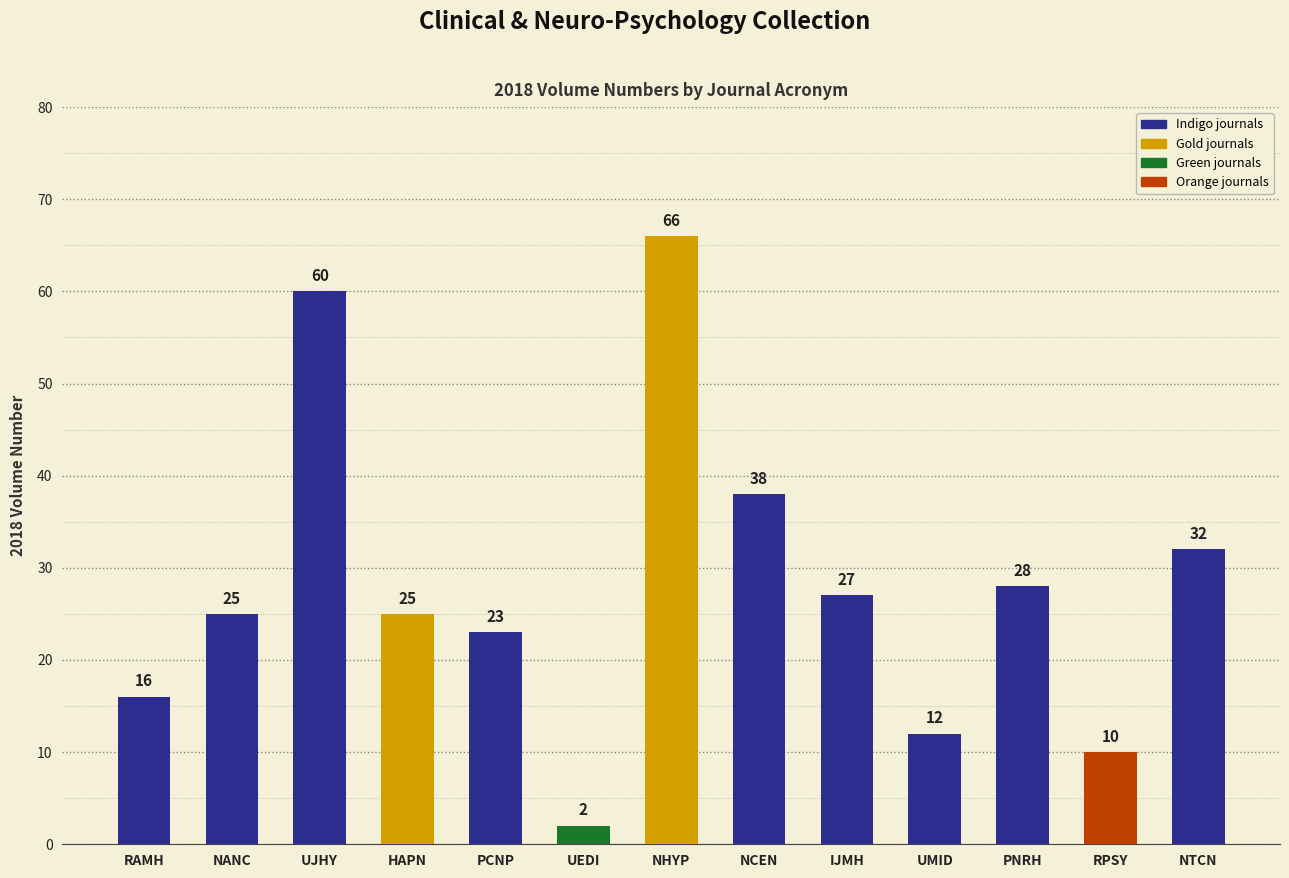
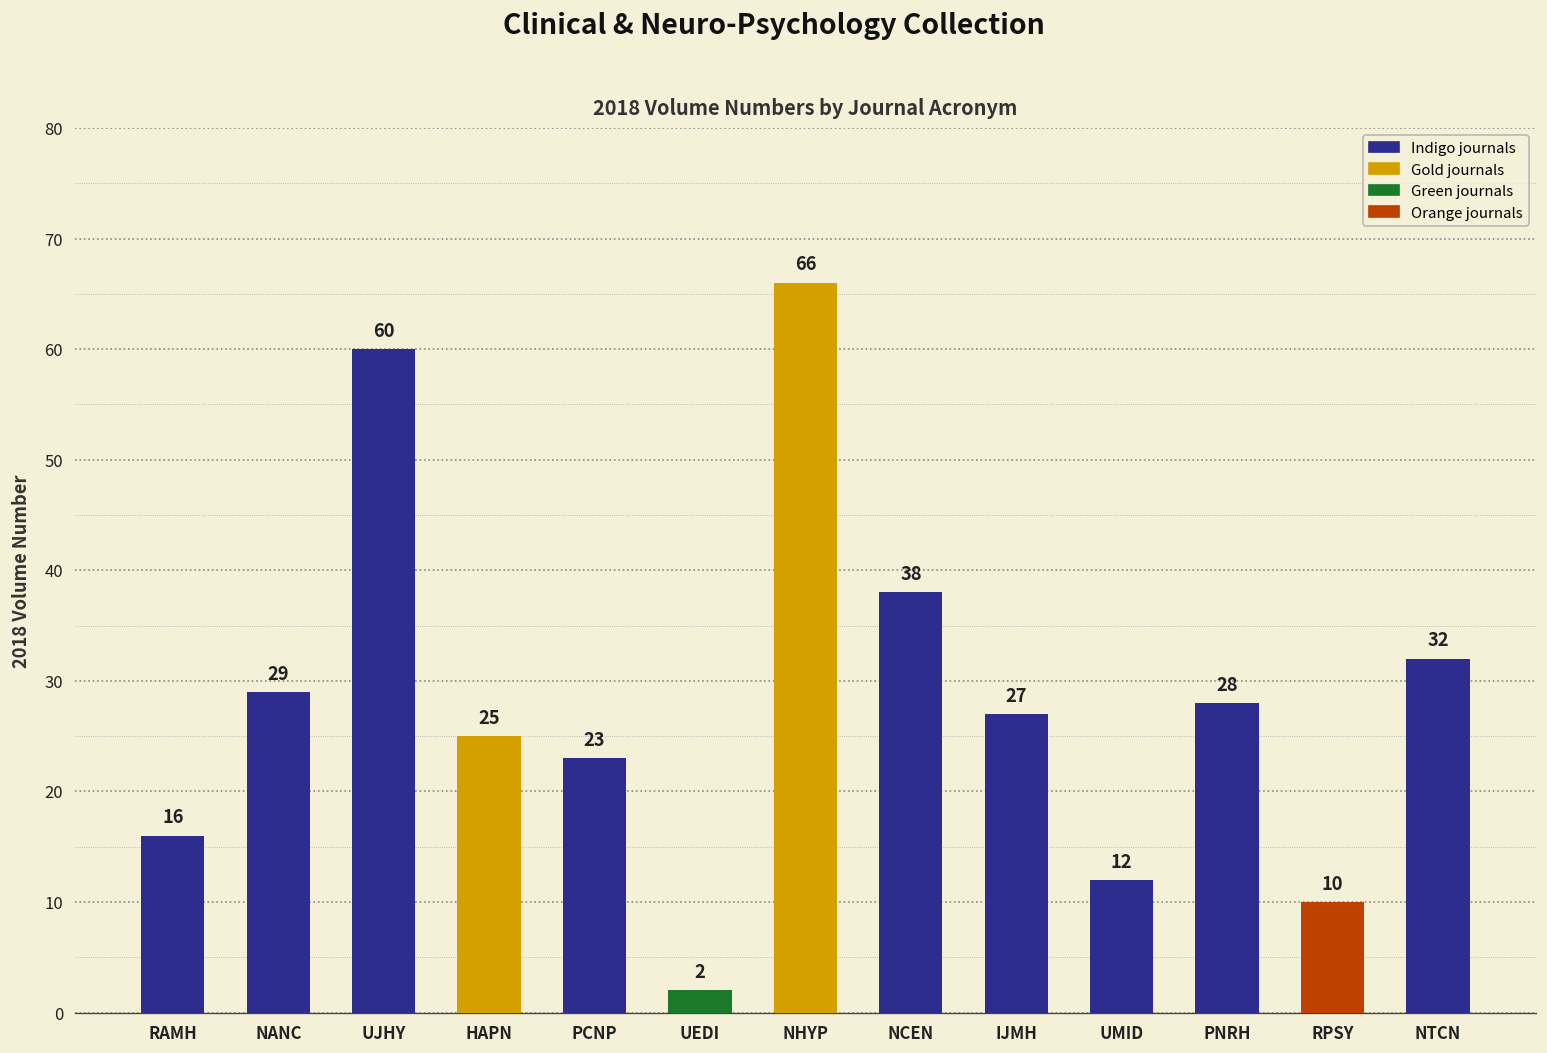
NANC: 25 -> 29
